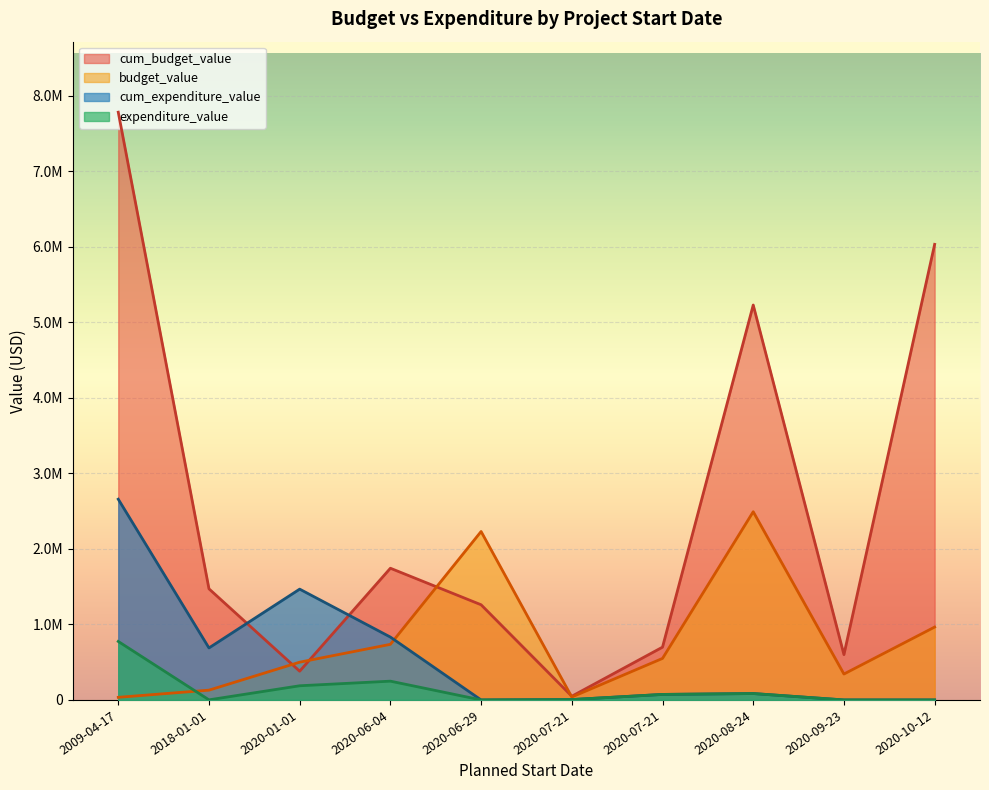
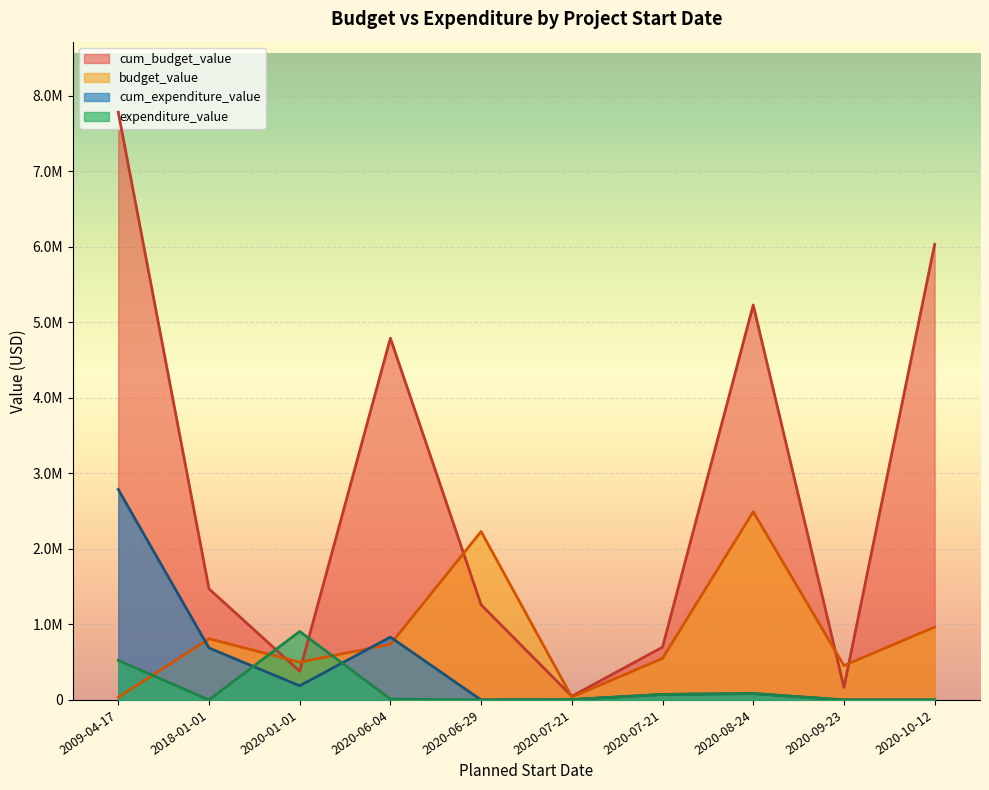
cum_expenditure_value, 2009-04-17: 2700000 -> 2800000
expenditure_value, 2009-04-17: 800000 -> 500000
budget_value, 2018-01-01: 100000 -> 800000
cum_expenditure_value, 2020-01-01: 1500000 -> 200000
expenditure_value, 2020-01-01: 200000 -> 900000
cum_budget_value, 2020-06-04: 1700000 -> 4800000
expenditure_value, 2020-06-04: 200000 -> 0
cum_budget_value, 2020-09-23: 600000 -> 200000
budget_value, 2020-09-23: 300000 -> 500000
